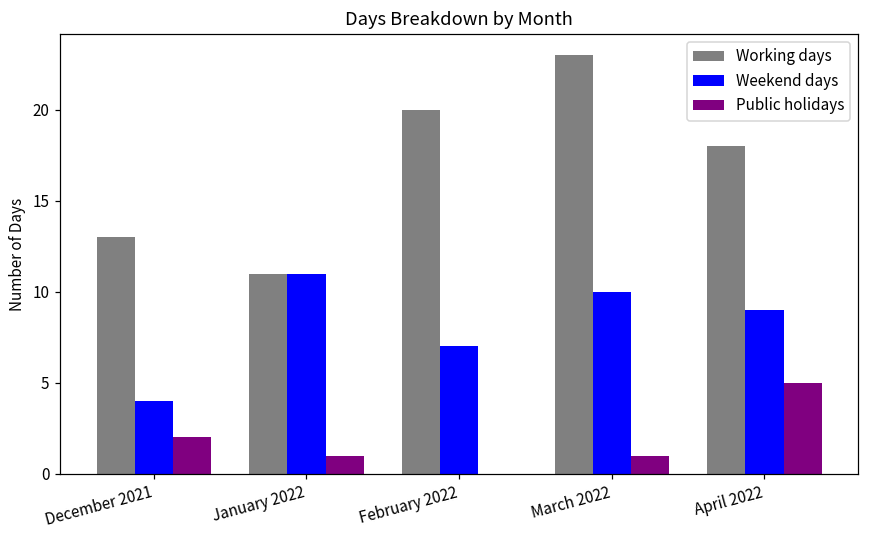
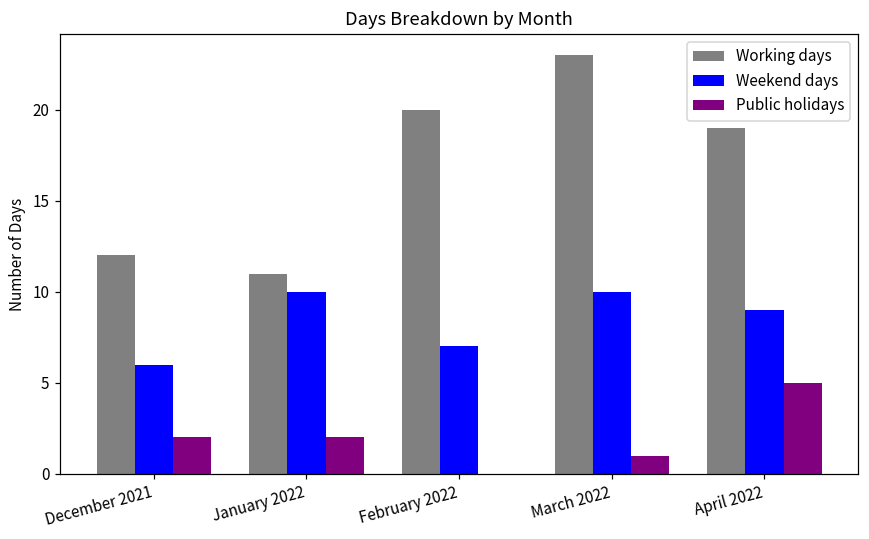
Working days, December 2021: 13 -> 12
Weekend days, December 2021: 4 -> 6
Weekend days, January 2022: 11 -> 10
Public holidays, January 2022: 1 -> 2
Working days, April 2022: 18 -> 19
